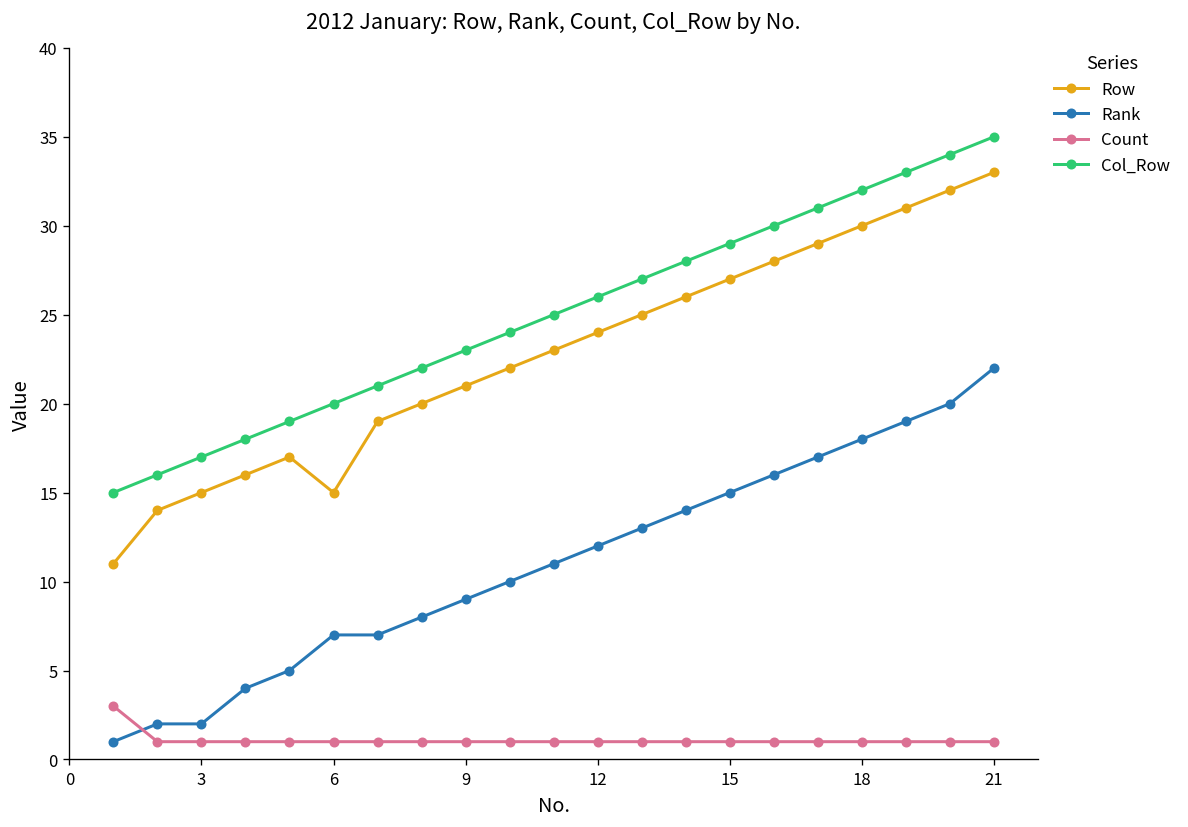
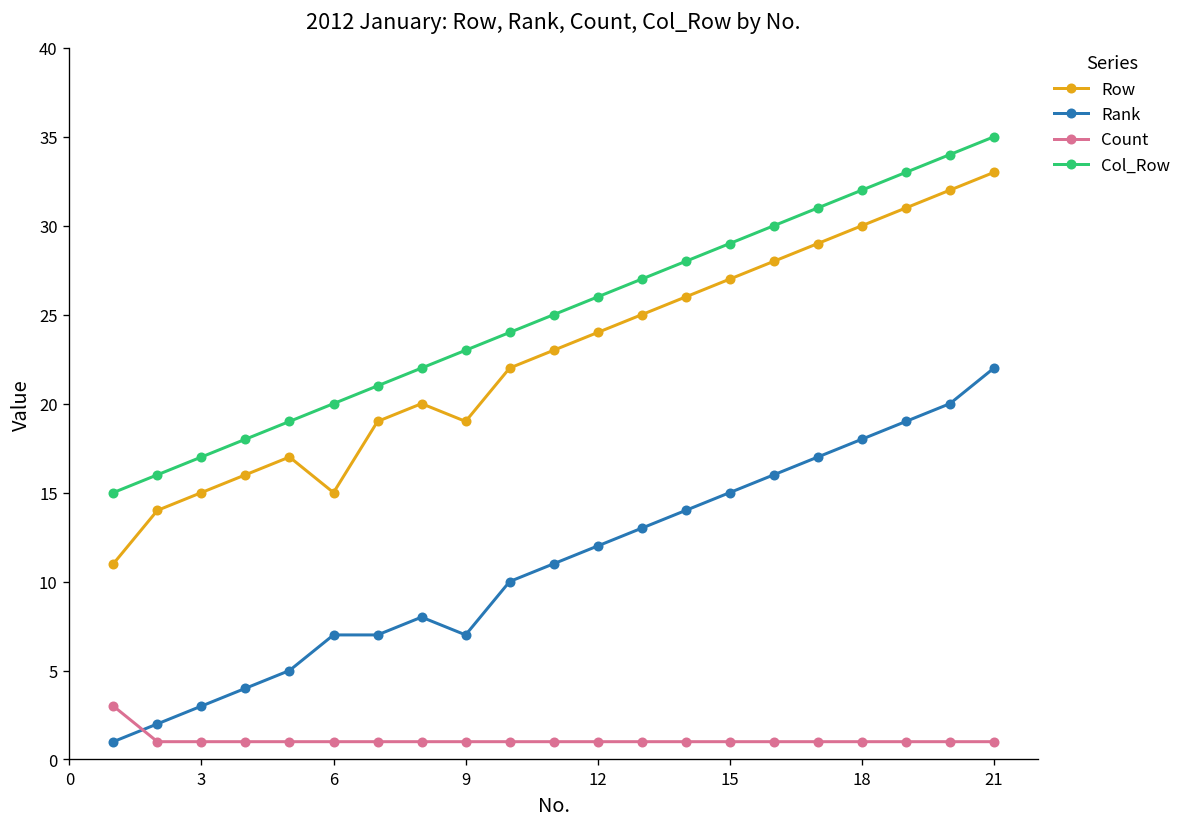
Rank, 3: 2 -> 3
Row, 9: 21 -> 19
Rank, 9: 9 -> 7
